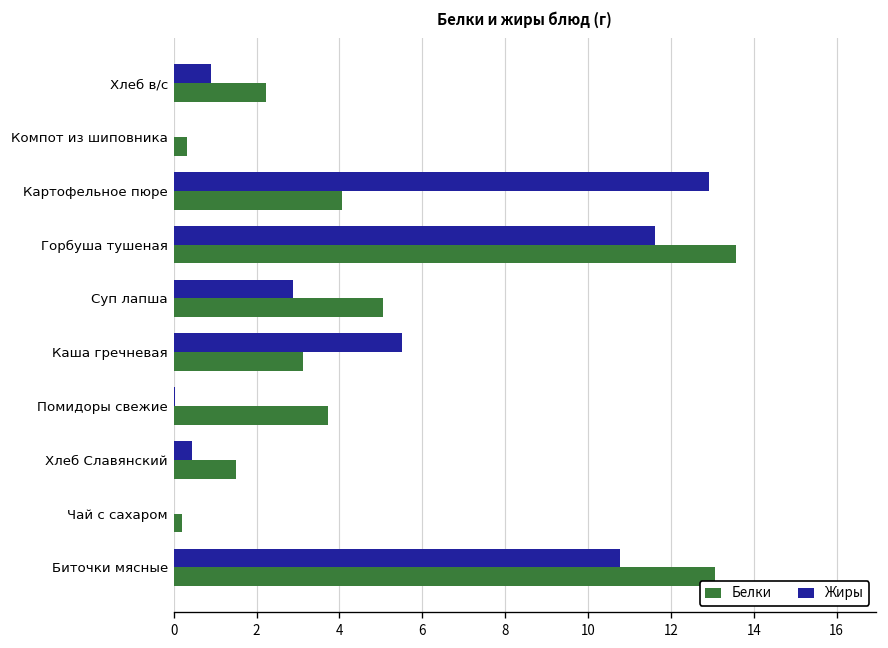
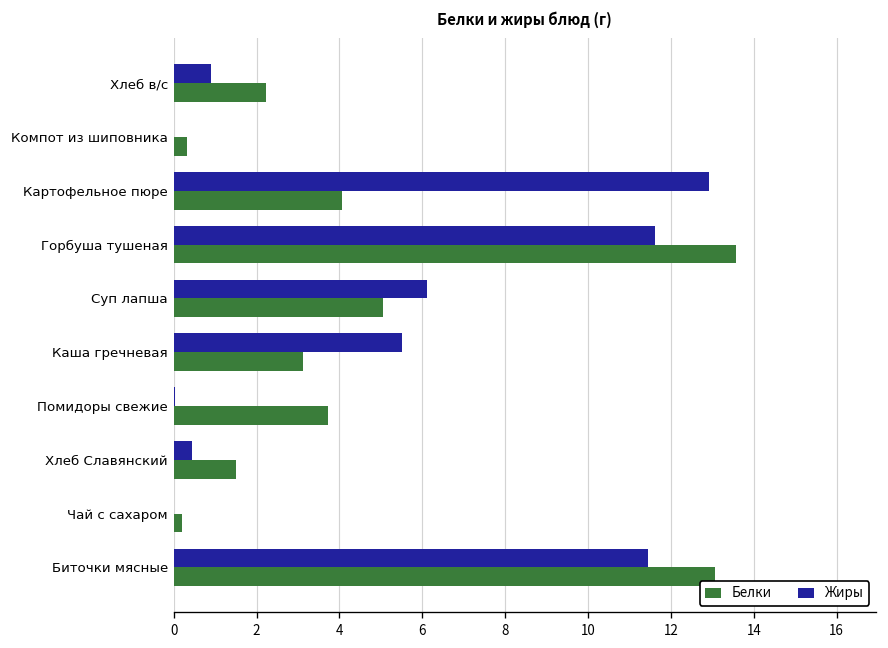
Жиры, Суп лапша: 2.9 -> 6.1
Жиры, Биточки мясные: 10.8 -> 11.5
